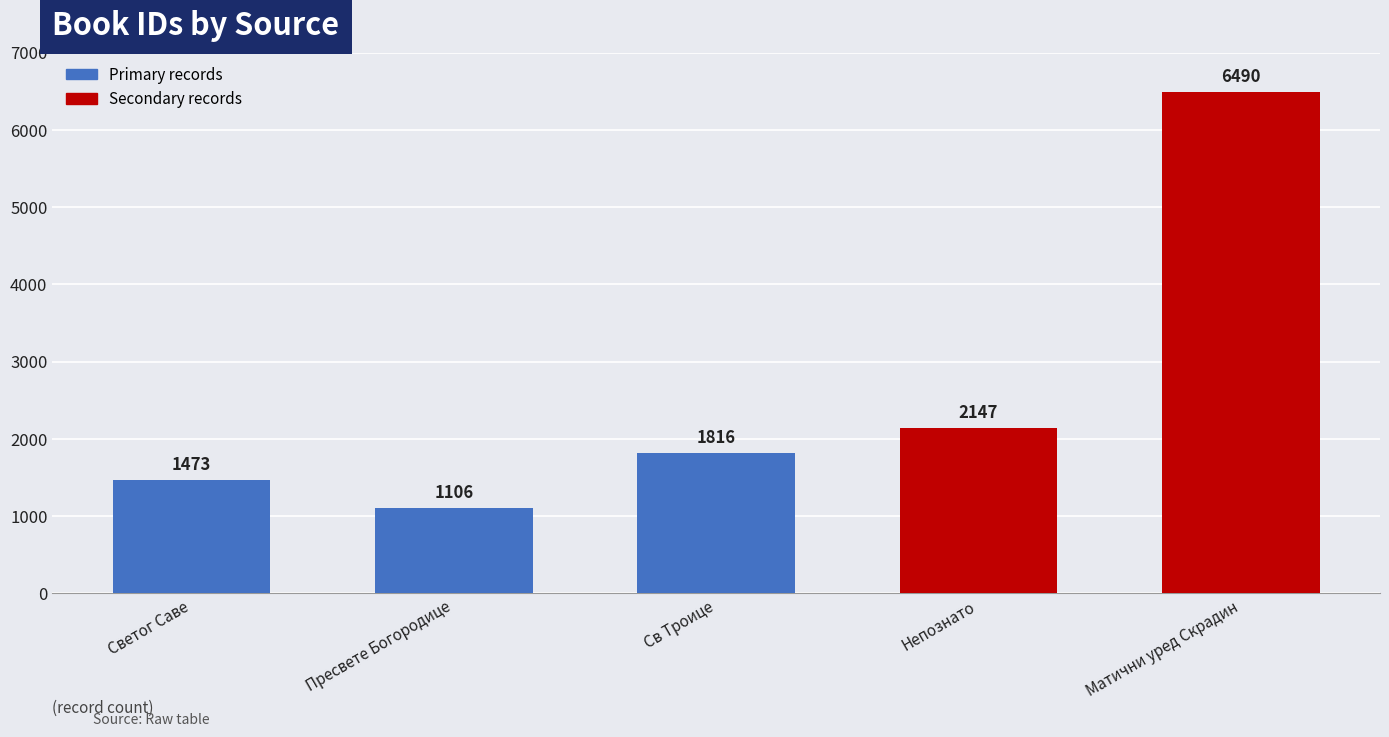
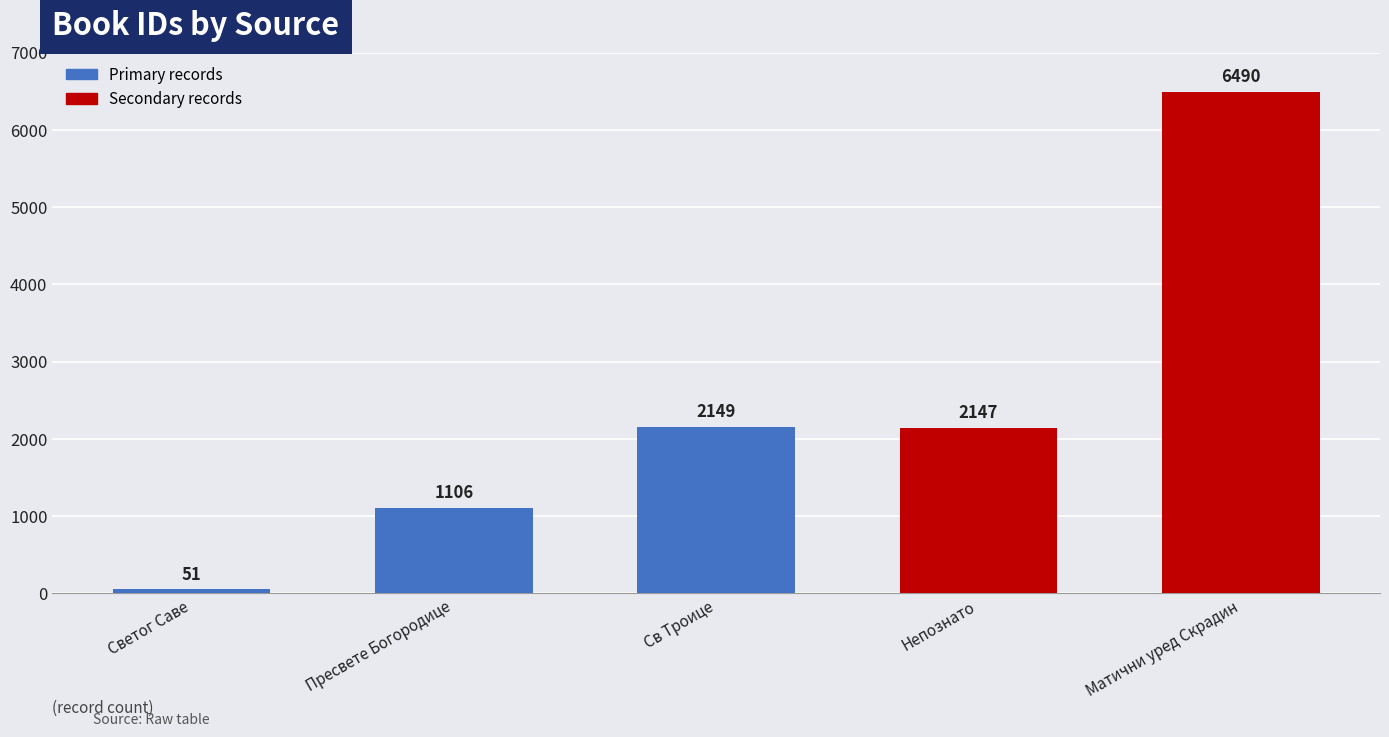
Светог Саве: 1473 -> 51
Св Троице: 1816 -> 2149
